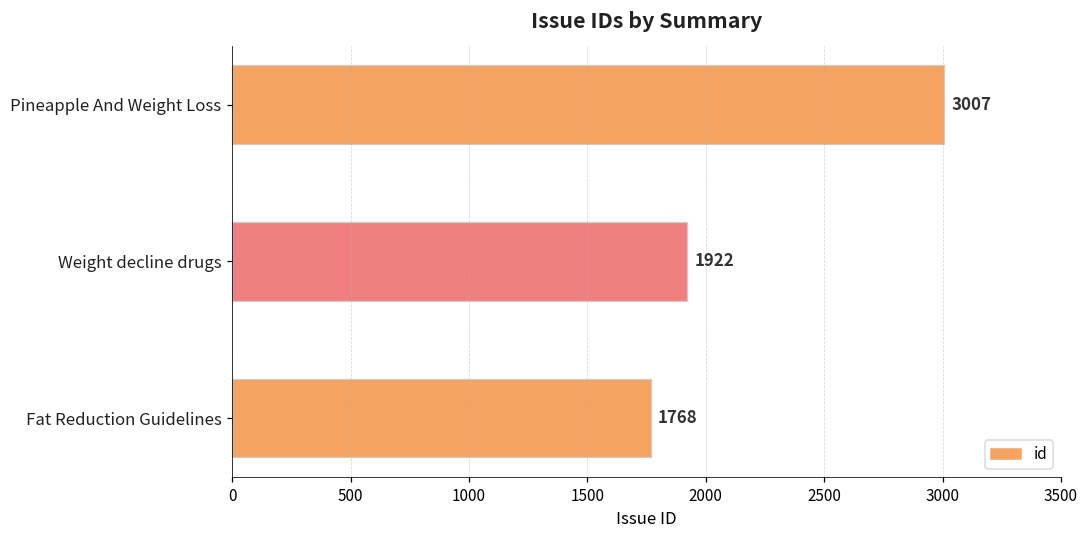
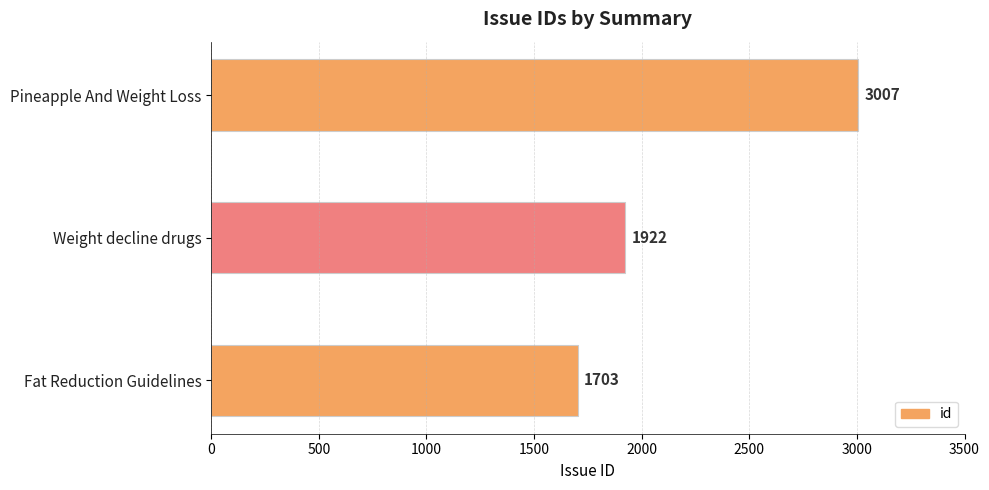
Fat Reduction Guidelines: 1768 -> 1703
